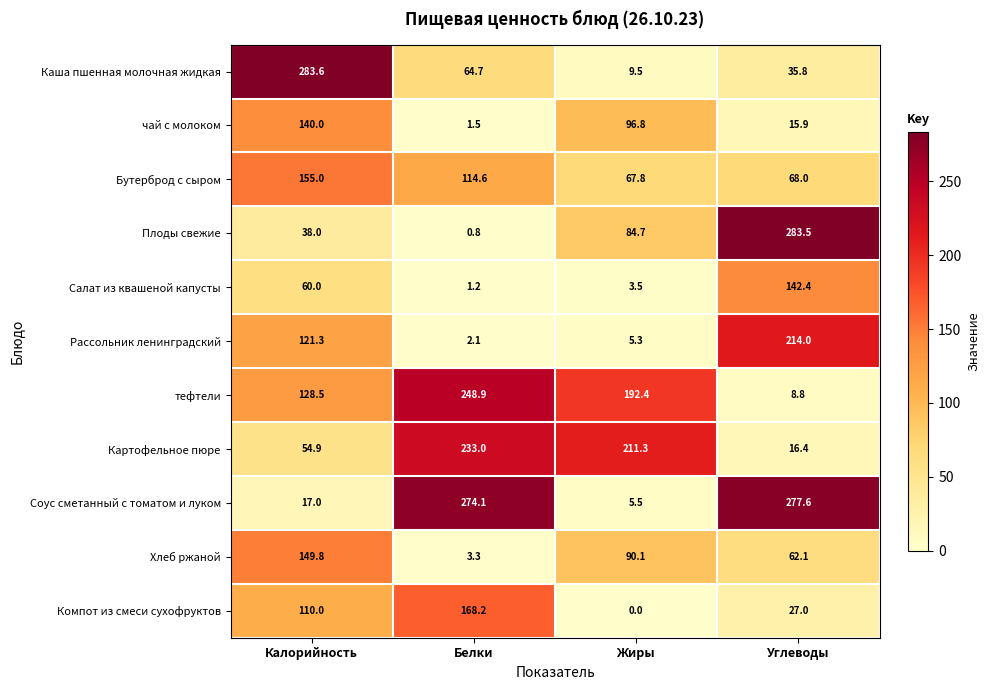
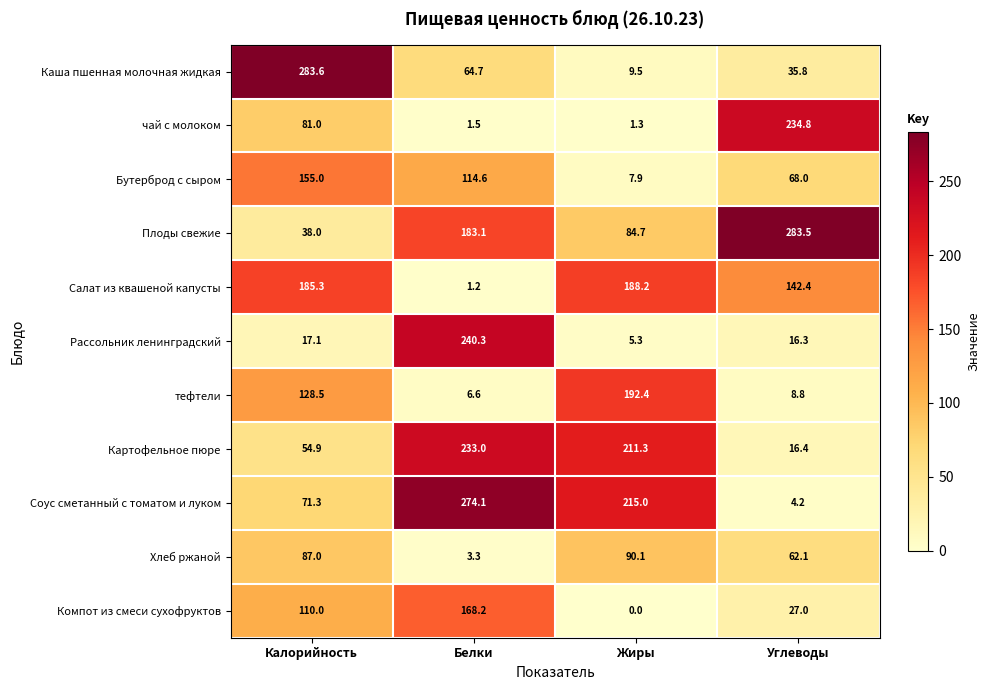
чай с молоком, Калорийность: 140.0 -> 81.0
чай с молоком, Жиры: 96.8 -> 1.3
чай с молоком, Углеводы: 15.9 -> 234.8
Бутерброд с сыром, Жиры: 67.8 -> 7.9
Плоды свежие, Белки: 0.8 -> 183.1
Салат из квашеной капусты, Калорийность: 60.0 -> 185.3
Салат из квашеной капусты, Жиры: 3.5 -> 188.2
Рассольник ленинградский, Калорийность: 121.3 -> 17.1
Рассольник ленинградский, Белки: 2.1 -> 240.3
Рассольник ленинградский, Углеводы: 214.0 -> 16.3
тефтели, Белки: 248.9 -> 6.6
Соус сметанный с томатом и луком, Калорийность: 17.0 -> 71.3
Соус сметанный с томатом и луком, Жиры: 5.5 -> 215.0
Соус сметанный с томатом и луком, Углеводы: 277.6 -> 4.2
Хлеб ржаной, Калорийность: 149.8 -> 87.0
